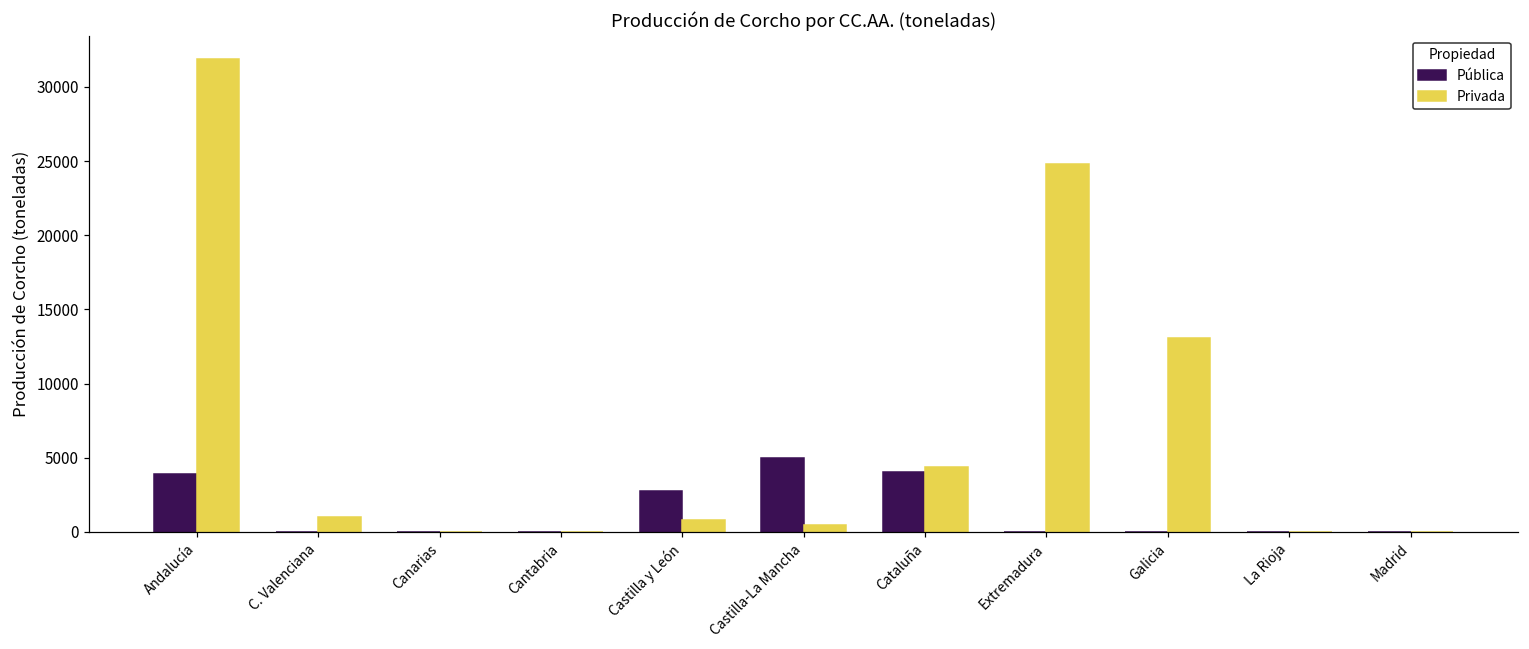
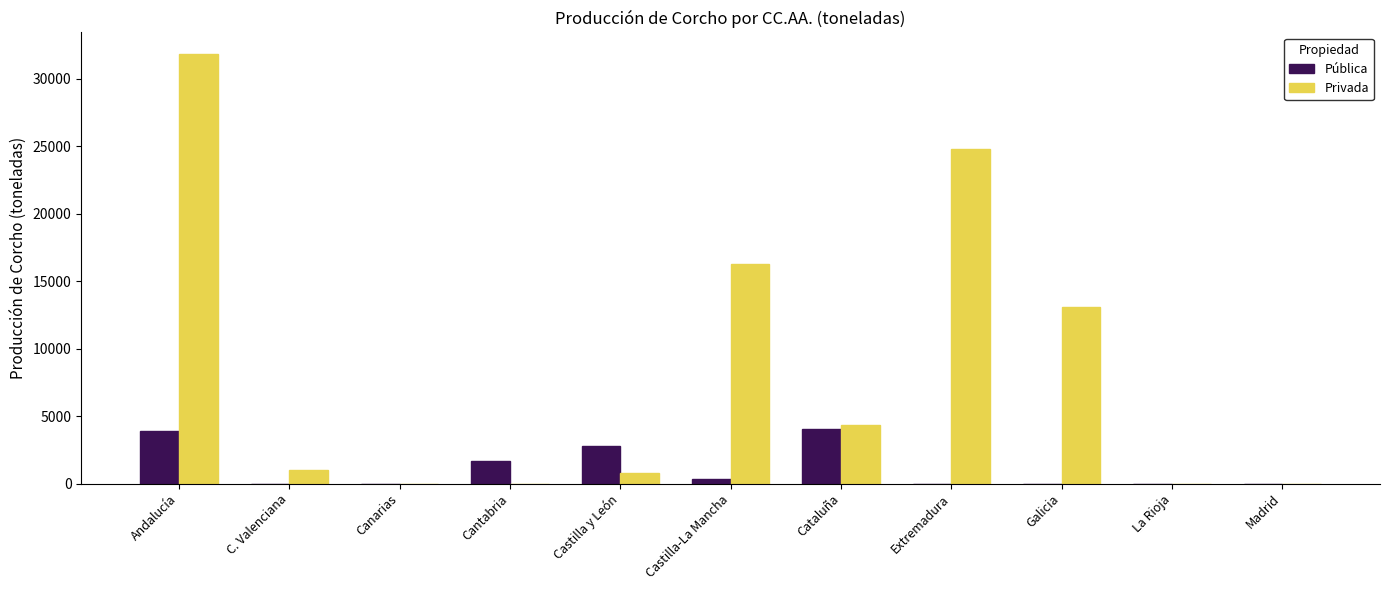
Pública, Cantabria: 0 -> 1700
Pública, Castilla-La Mancha: 5000 -> 300
Privada, Castilla-La Mancha: 400 -> 16300
